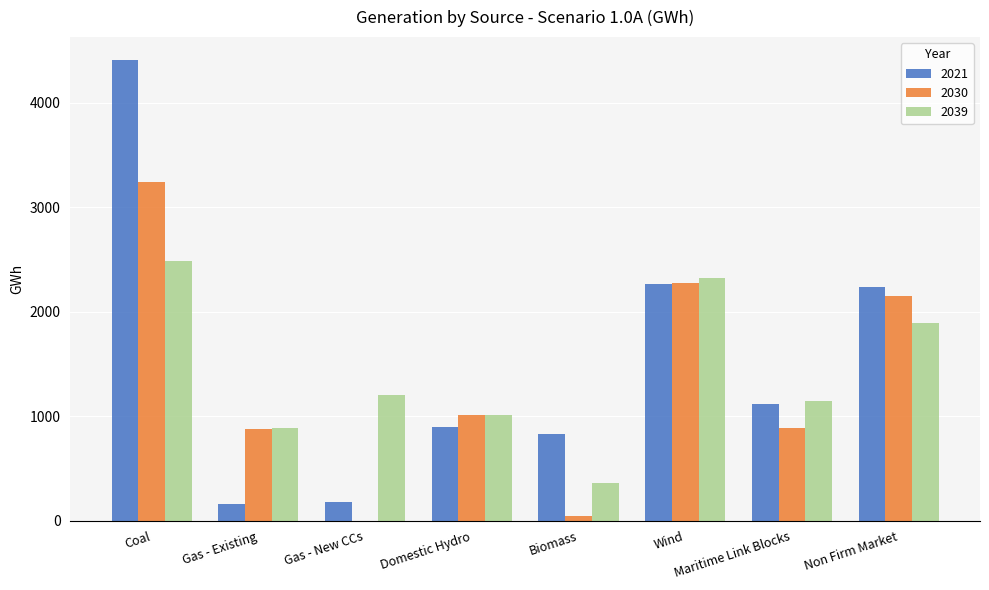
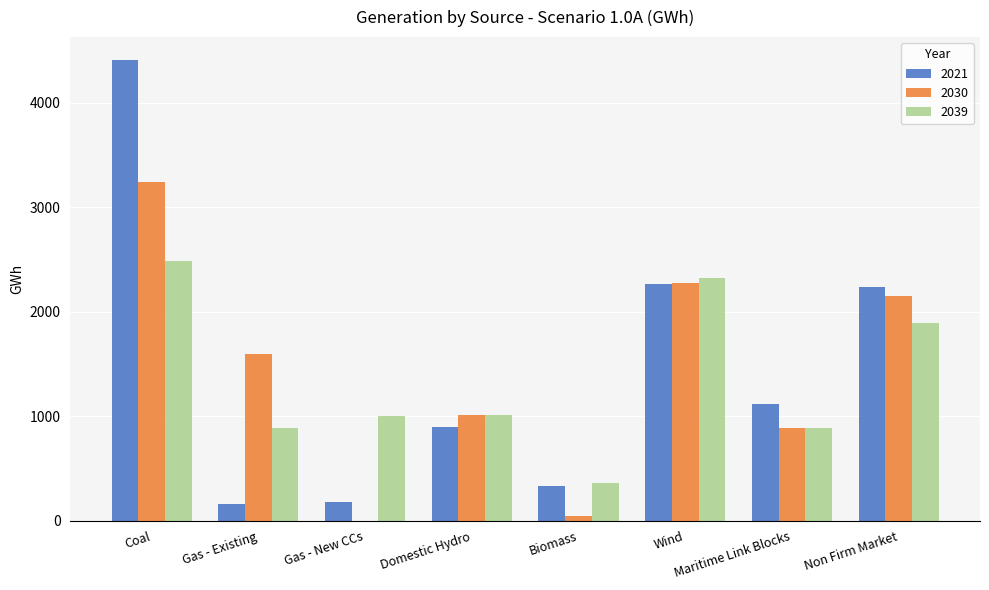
2030, Gas - Existing: 880 -> 1600
2039, Gas - New CCs: 1200 -> 1000
2021, Biomass: 830 -> 330
2039, Maritime Link Blocks: 1150 -> 880
